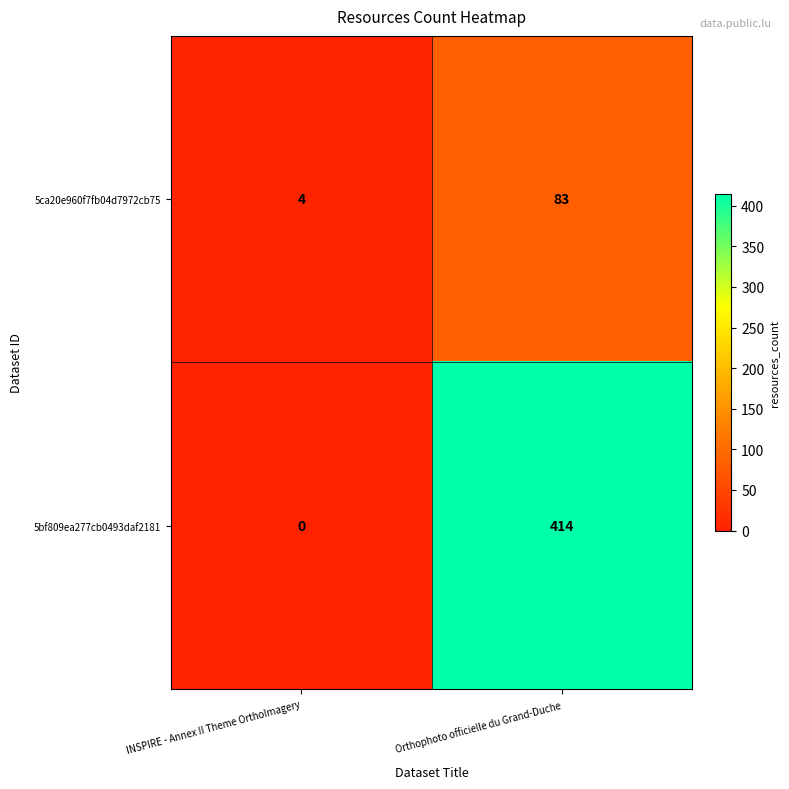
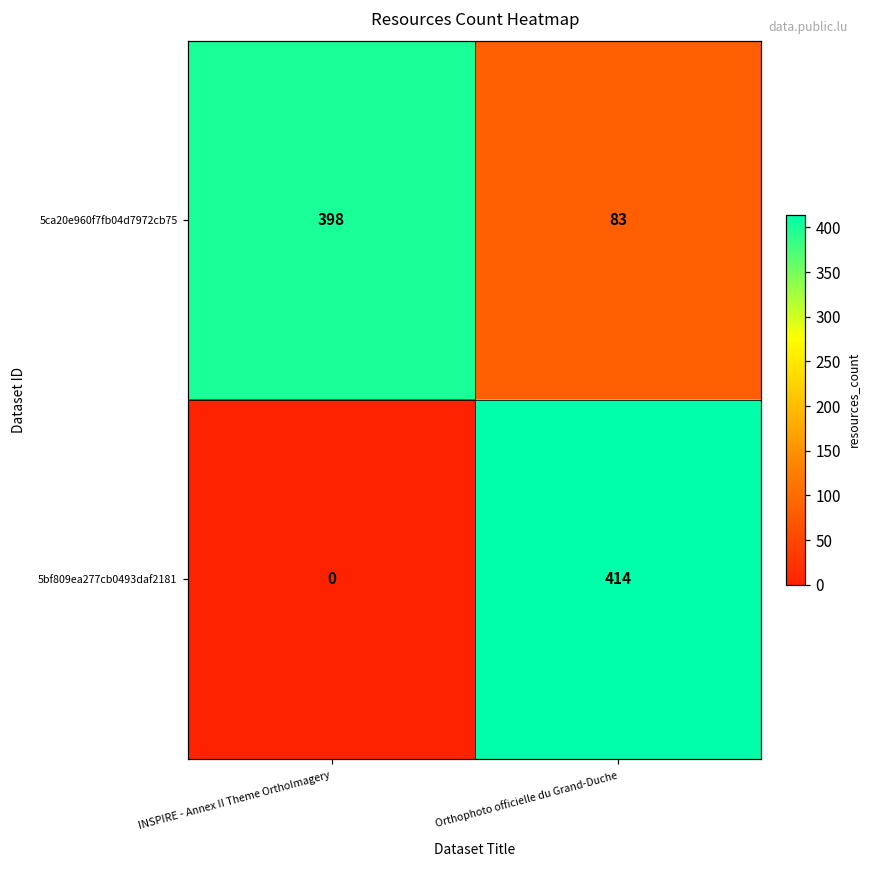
5ca20e960f7fb04d7972cb75, INSPIRE - Annex II Theme OrthoImagery: 4 -> 398
